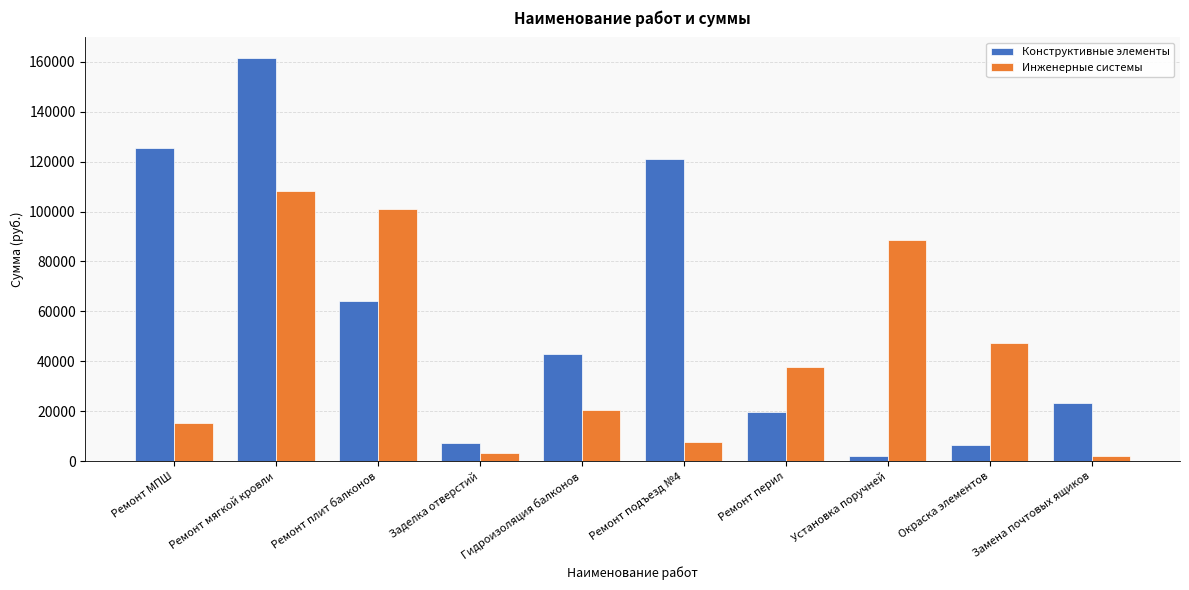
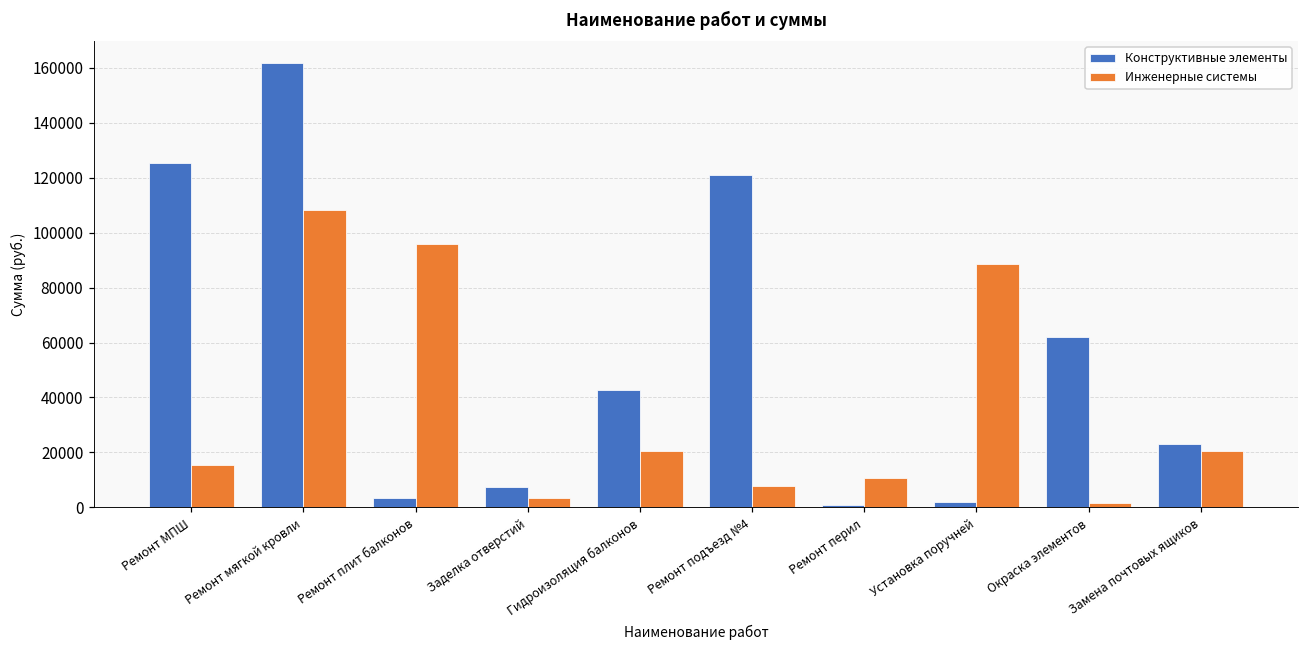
Конструктивные элементы, Ремонт плит балконов: 64000 -> 3000
Инженерные системы, Ремонт плит балконов: 101000 -> 96000
Конструктивные элементы, Ремонт перил: 20000 -> 1000
Инженерные системы, Ремонт перил: 38000 -> 11000
Конструктивные элементы, Окраска элементов: 7000 -> 62000
Инженерные системы, Окраска элементов: 47000 -> 1000
Инженерные системы, Замена почтовых ящиков: 2000 -> 20000
